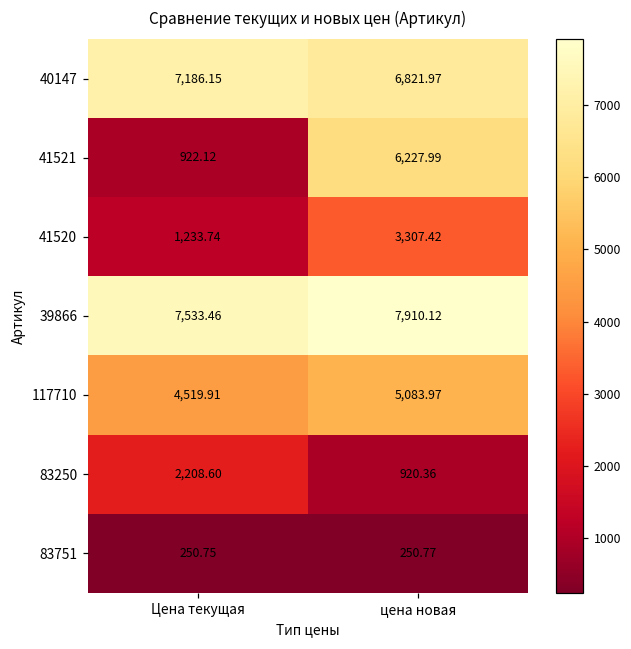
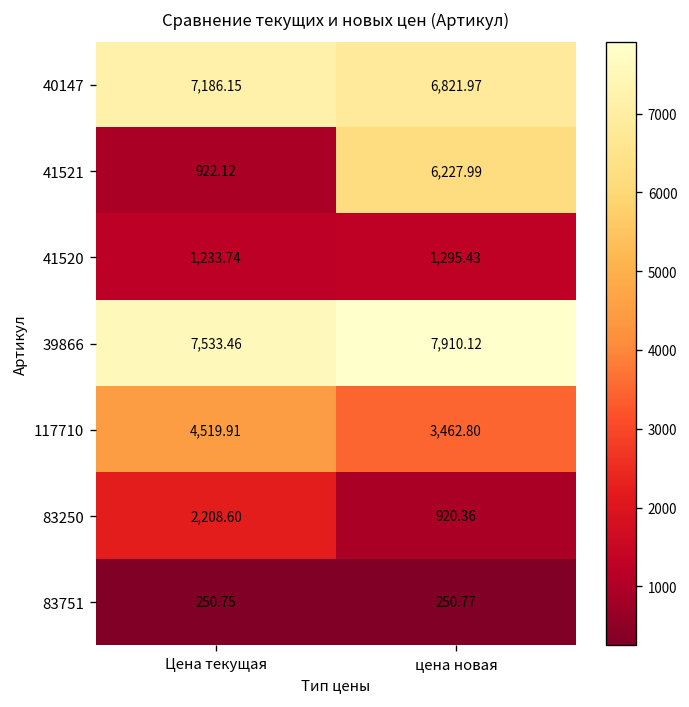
41520, цена новая: 3,307.42 -> 1,295.43
117710, цена новая: 5,083.97 -> 3,462.80
